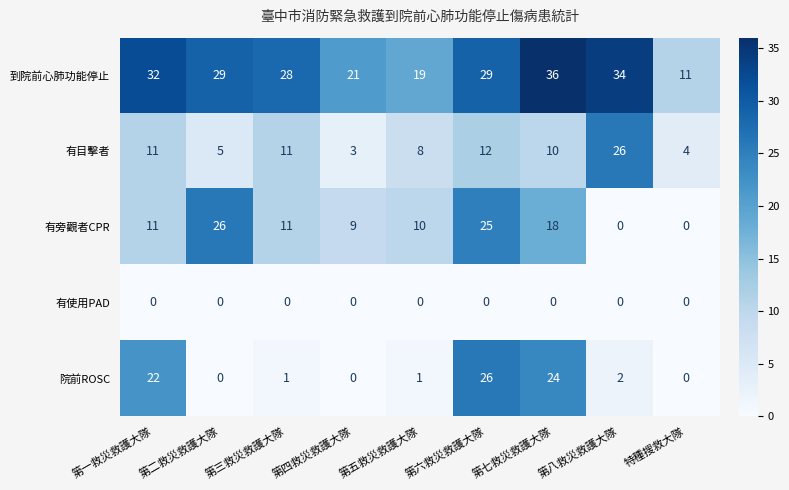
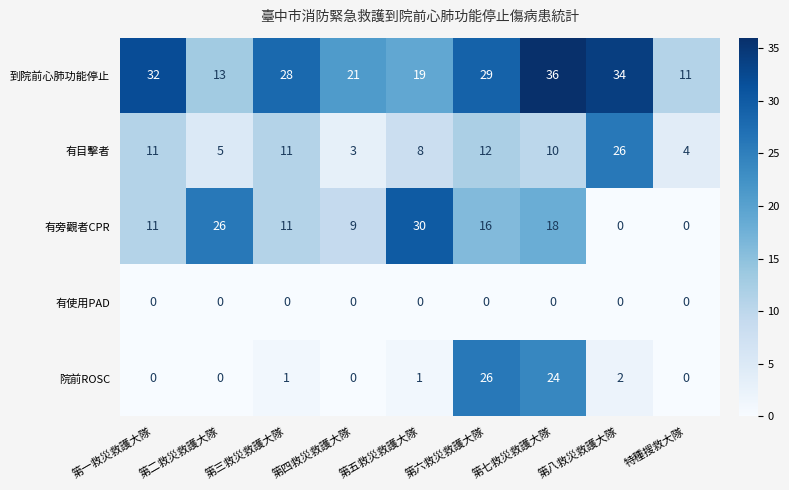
到院前心肺功能停止, 第二救災救護大隊: 29 -> 13
有旁觀者CPR, 第五救災救護大隊: 10 -> 30
有旁觀者CPR, 第六救災救護大隊: 25 -> 16
院前ROSC, 第一救災救護大隊: 22 -> 0
